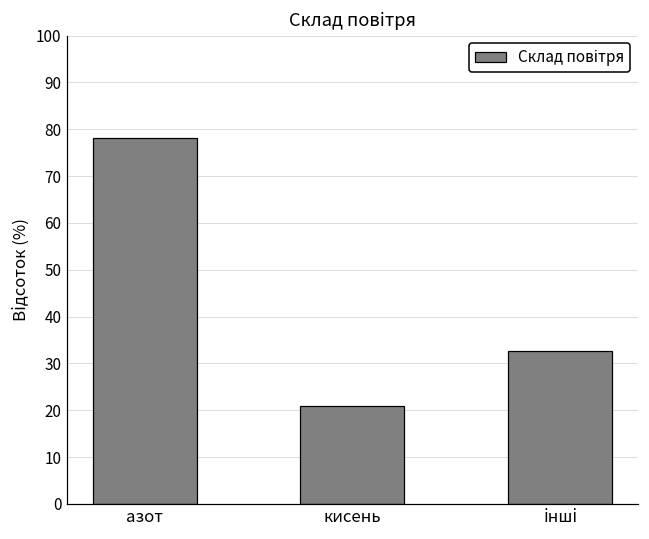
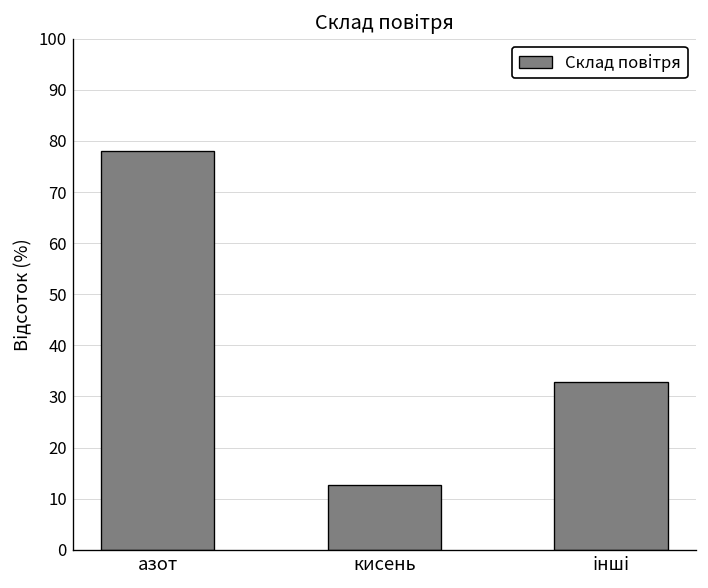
кисень: 21 -> 13
